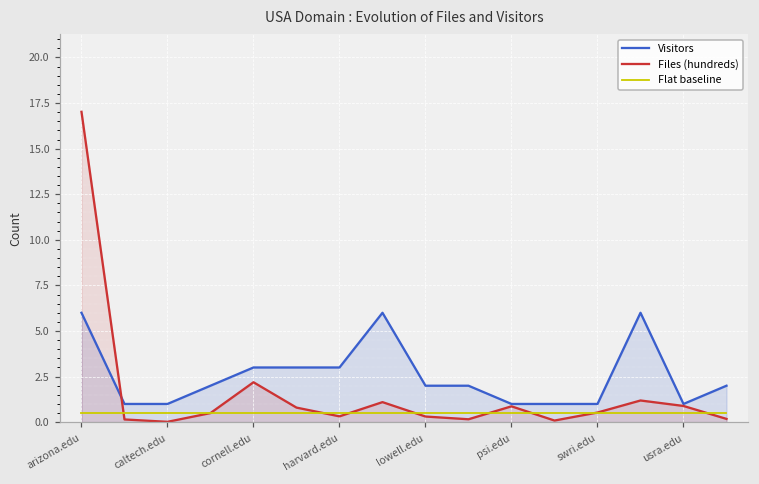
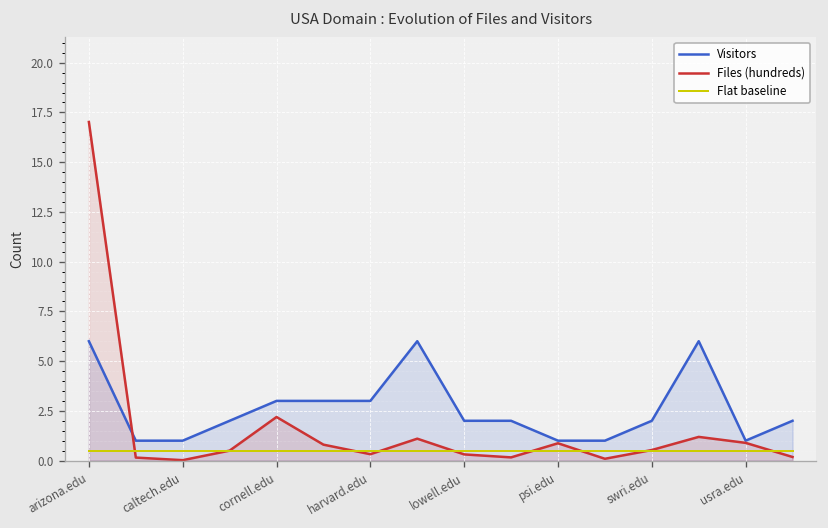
Visitors, swri.edu: 1 -> 2
